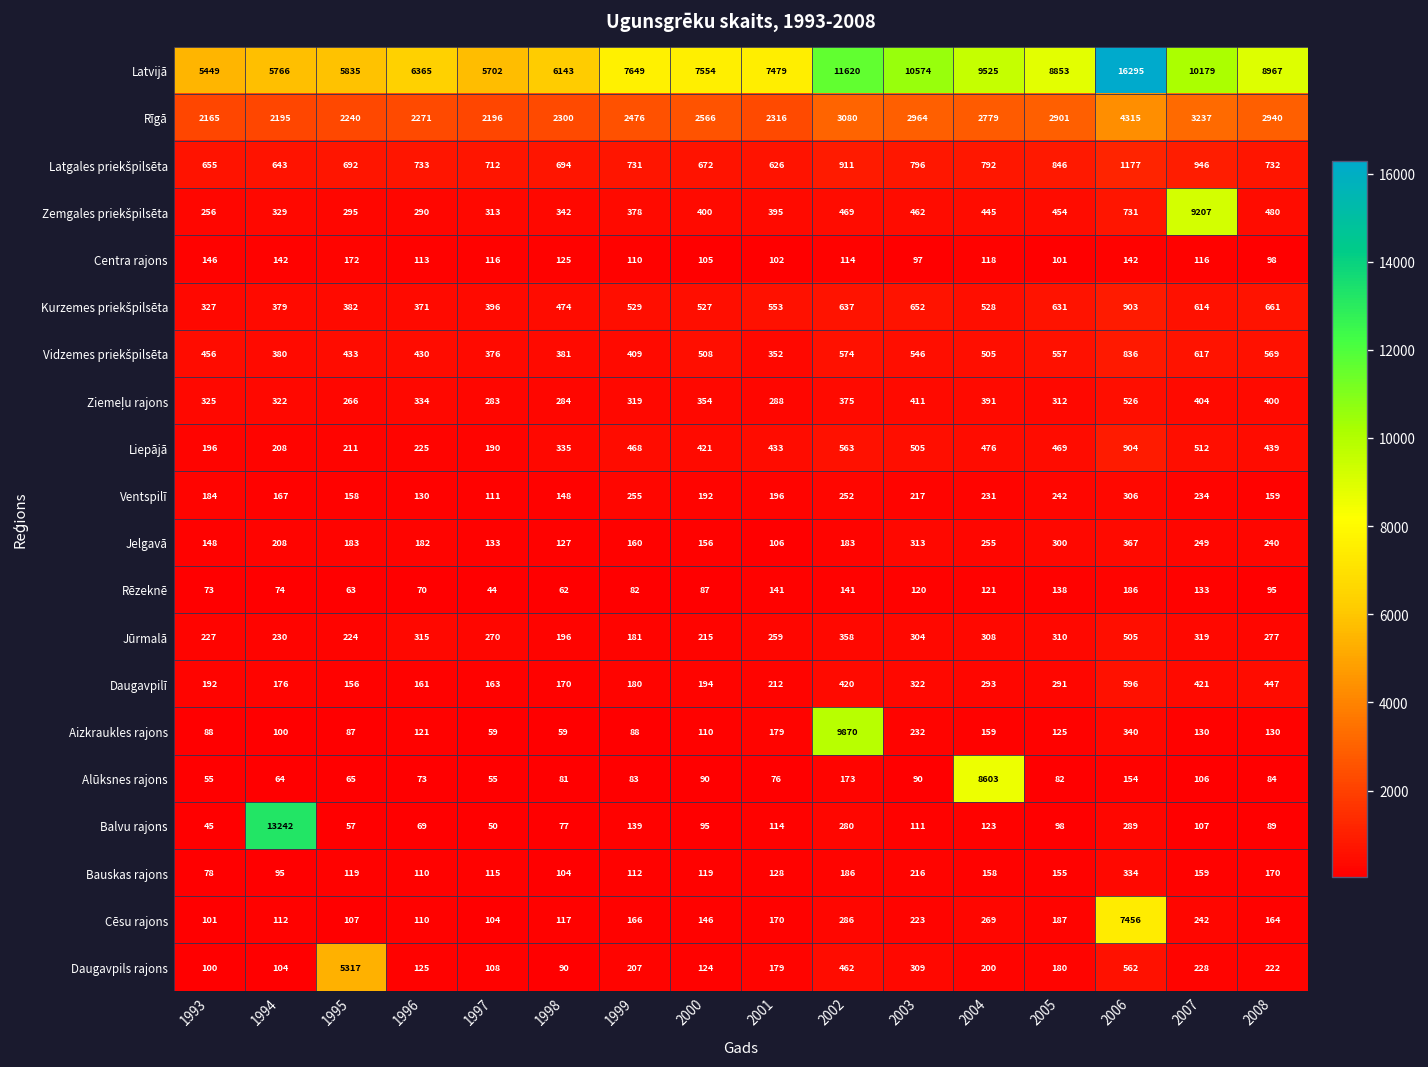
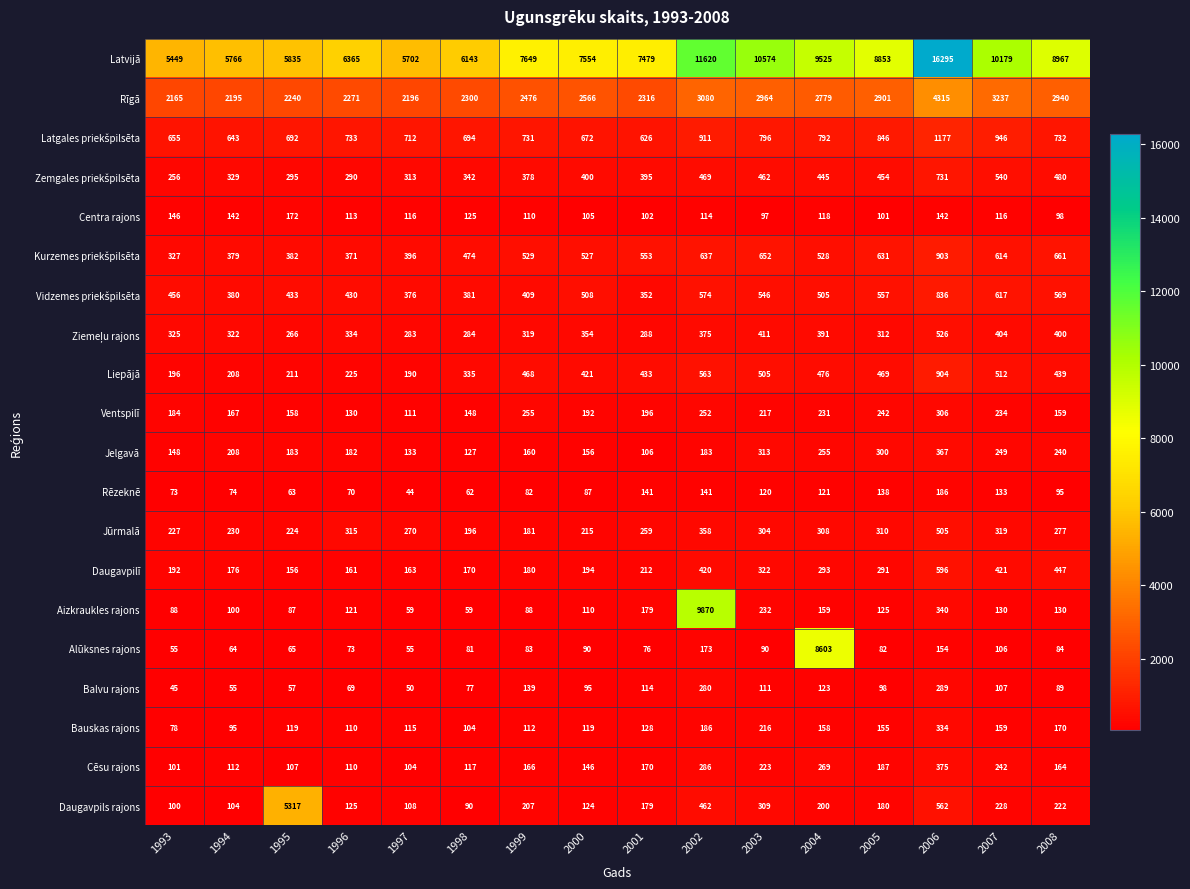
Zemgales priekšpilsēta, 2007: 9207 -> 540
Balvu rajons, 1994: 13242 -> 55
Cēsu rajons, 2006: 7456 -> 375
